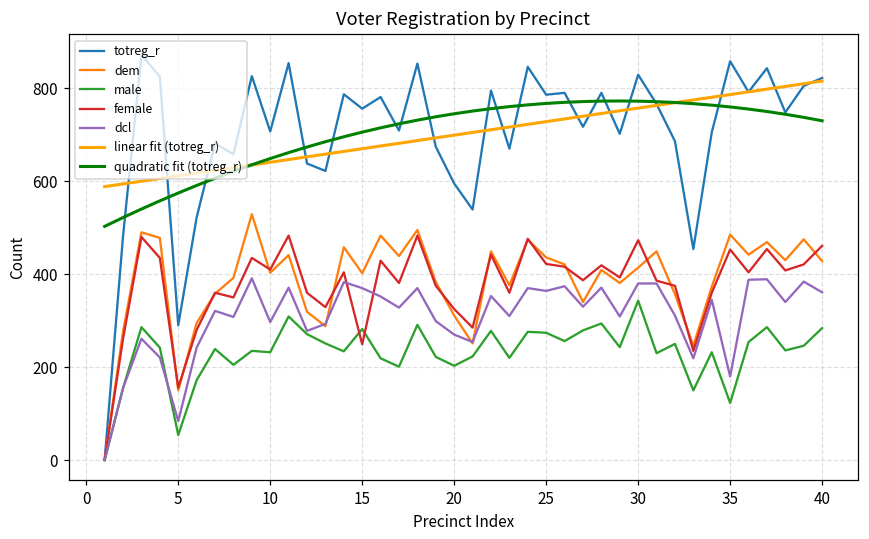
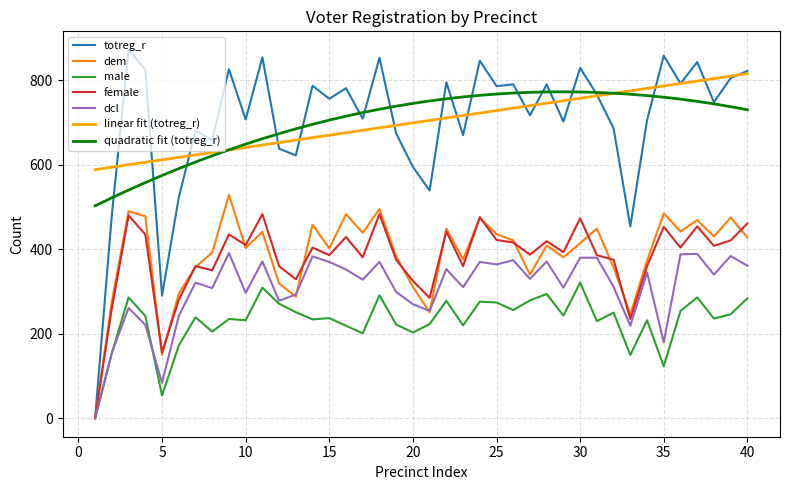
male, 15: 280 -> 240
female, 15: 250 -> 390
male, 30: 340 -> 320
